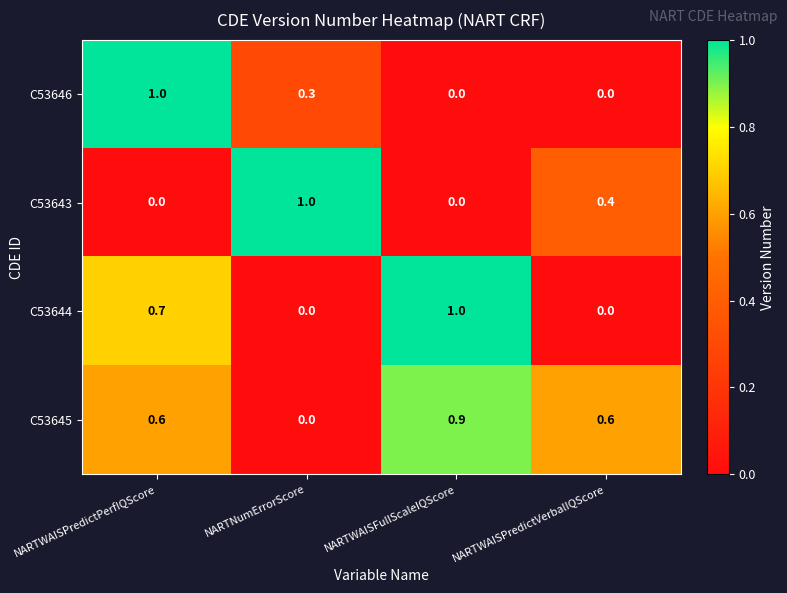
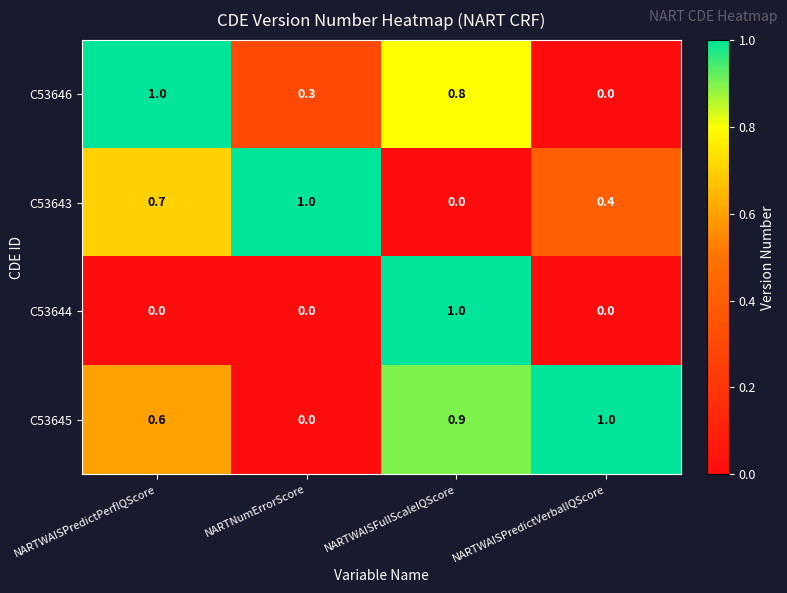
C53646, NARTWAISFullScaleIQScore: 0.0 -> 0.8
C53643, NARTWAISPredictPerfIQScore: 0.0 -> 0.7
C53644, NARTWAISPredictPerfIQScore: 0.7 -> 0.0
C53645, NARTWAISPredictVerbalIQScore: 0.6 -> 1.0
